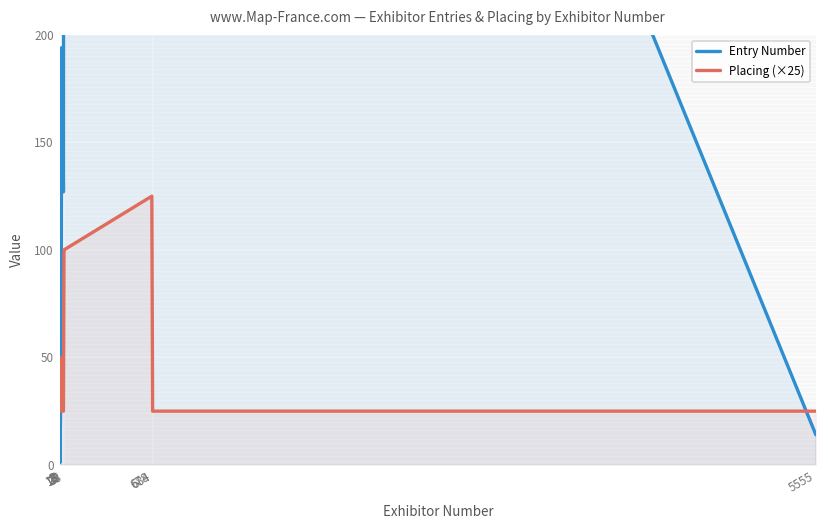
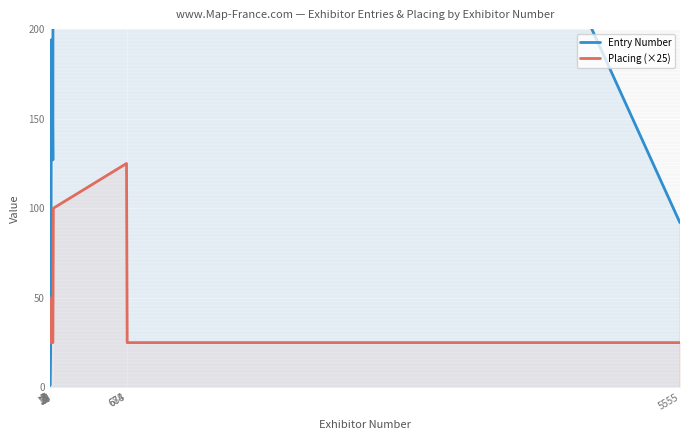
Entry Number, 5555: 14 -> 92
